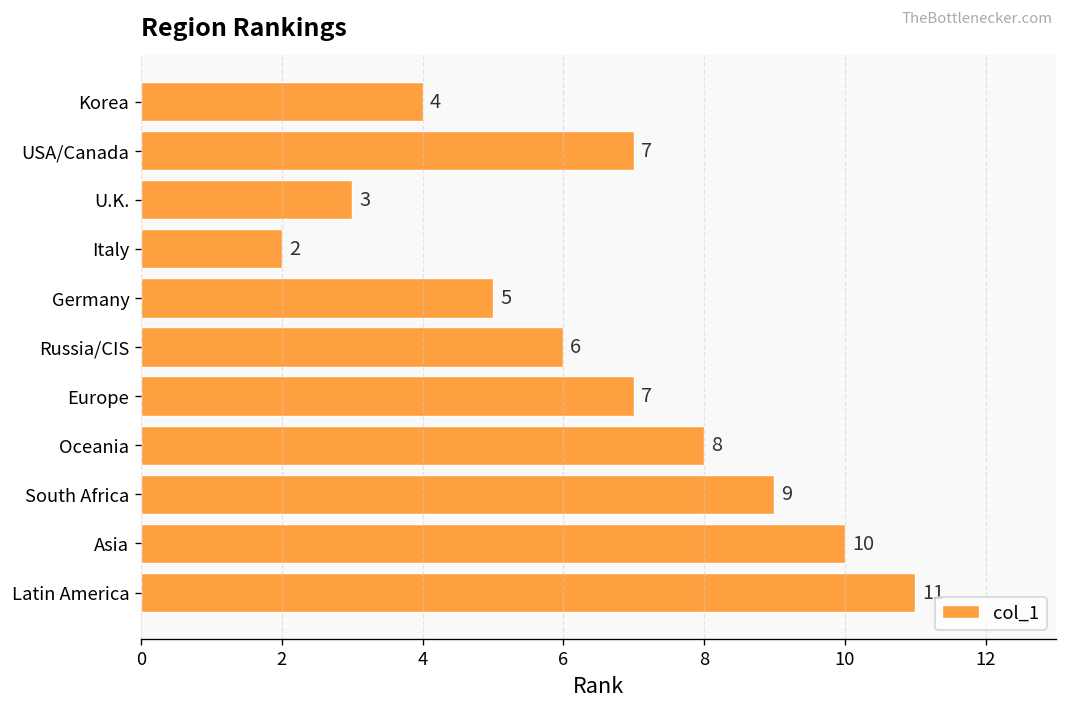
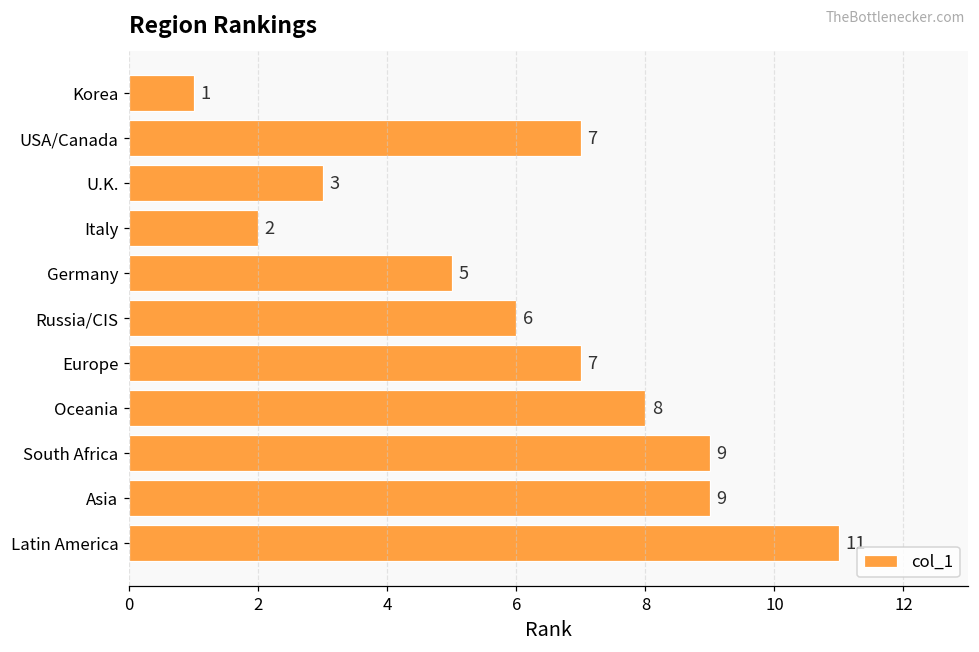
Korea: 4 -> 1
Asia: 10 -> 9
